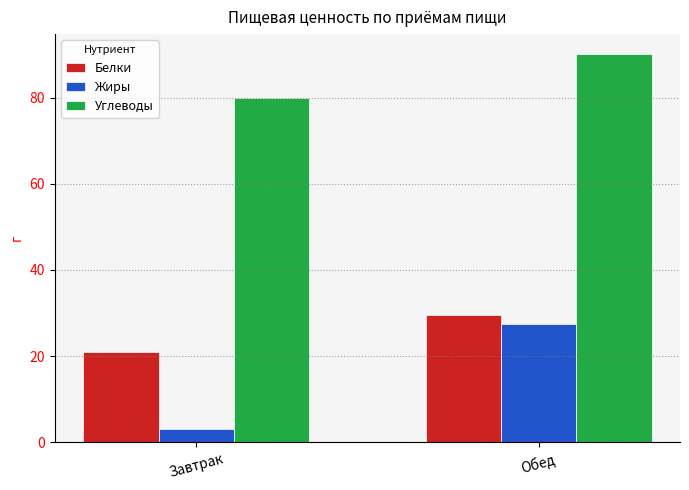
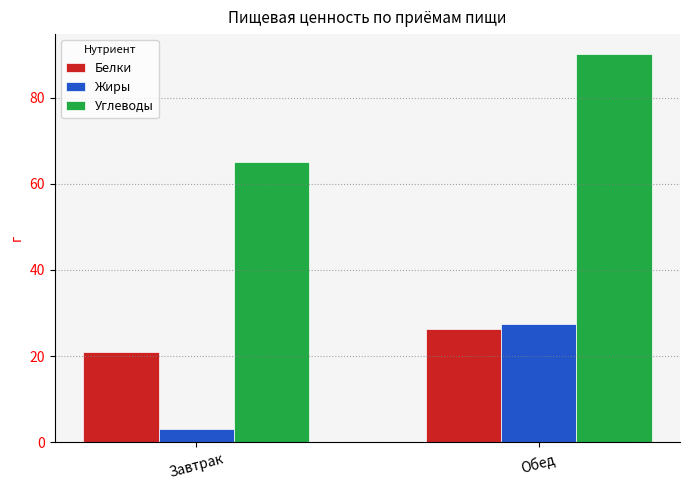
Углеводы, Завтрак: 80 -> 65
Белки, Обед: 30 -> 26
